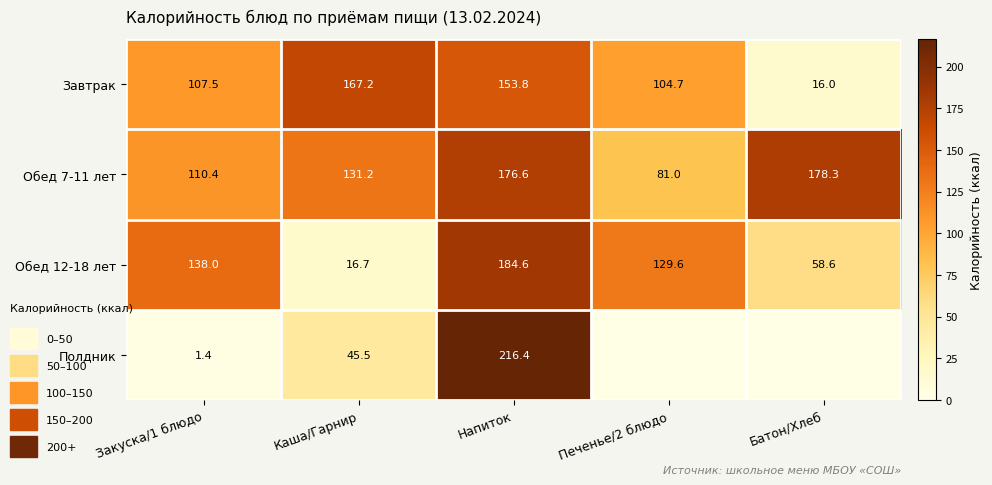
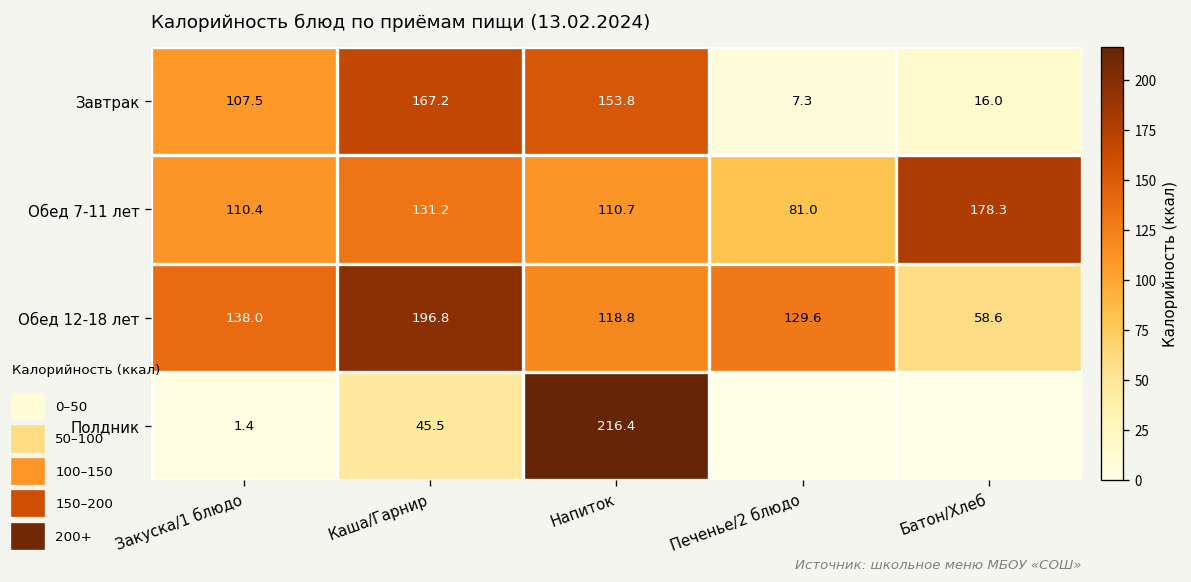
Завтрак, Печенье/2 блюдо: 104.7 -> 7.3
Обед 7-11 лет, Напиток: 176.6 -> 110.7
Обед 12-18 лет, Каша/Гарнир: 16.7 -> 196.8
Обед 12-18 лет, Напиток: 184.6 -> 118.8
